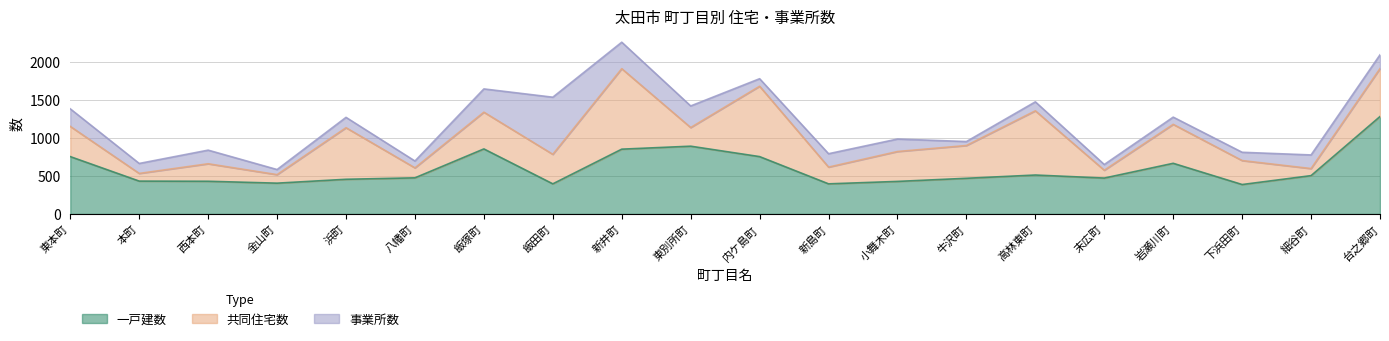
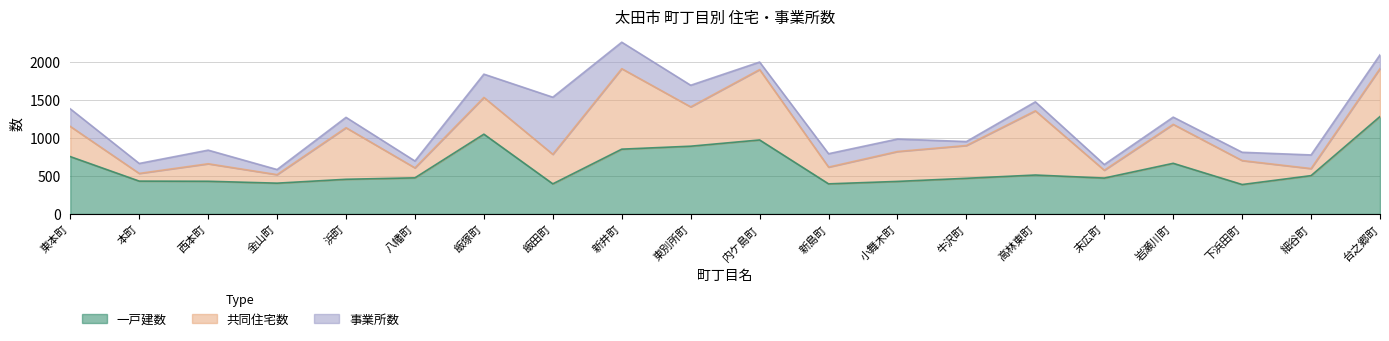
一戸建数, 飯塚町: 900 -> 1000
共同住宅数, 東別所町: 200 -> 500
一戸建数, 内ケ島町: 800 -> 1000
